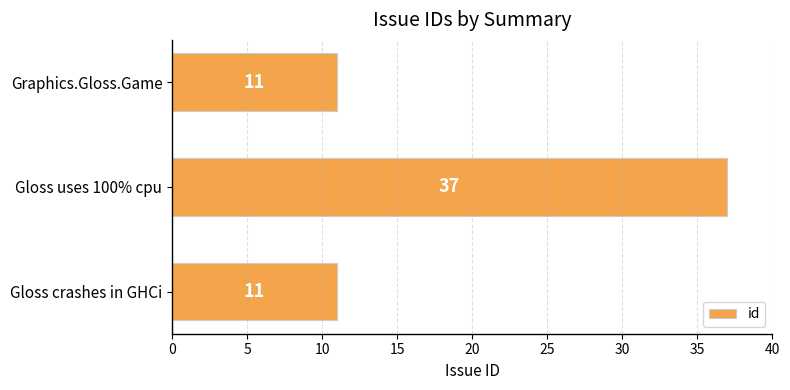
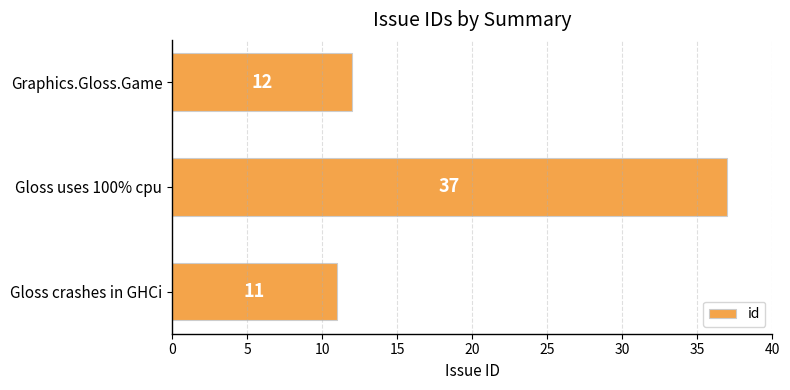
Graphics.Gloss.Game: 11 -> 12
